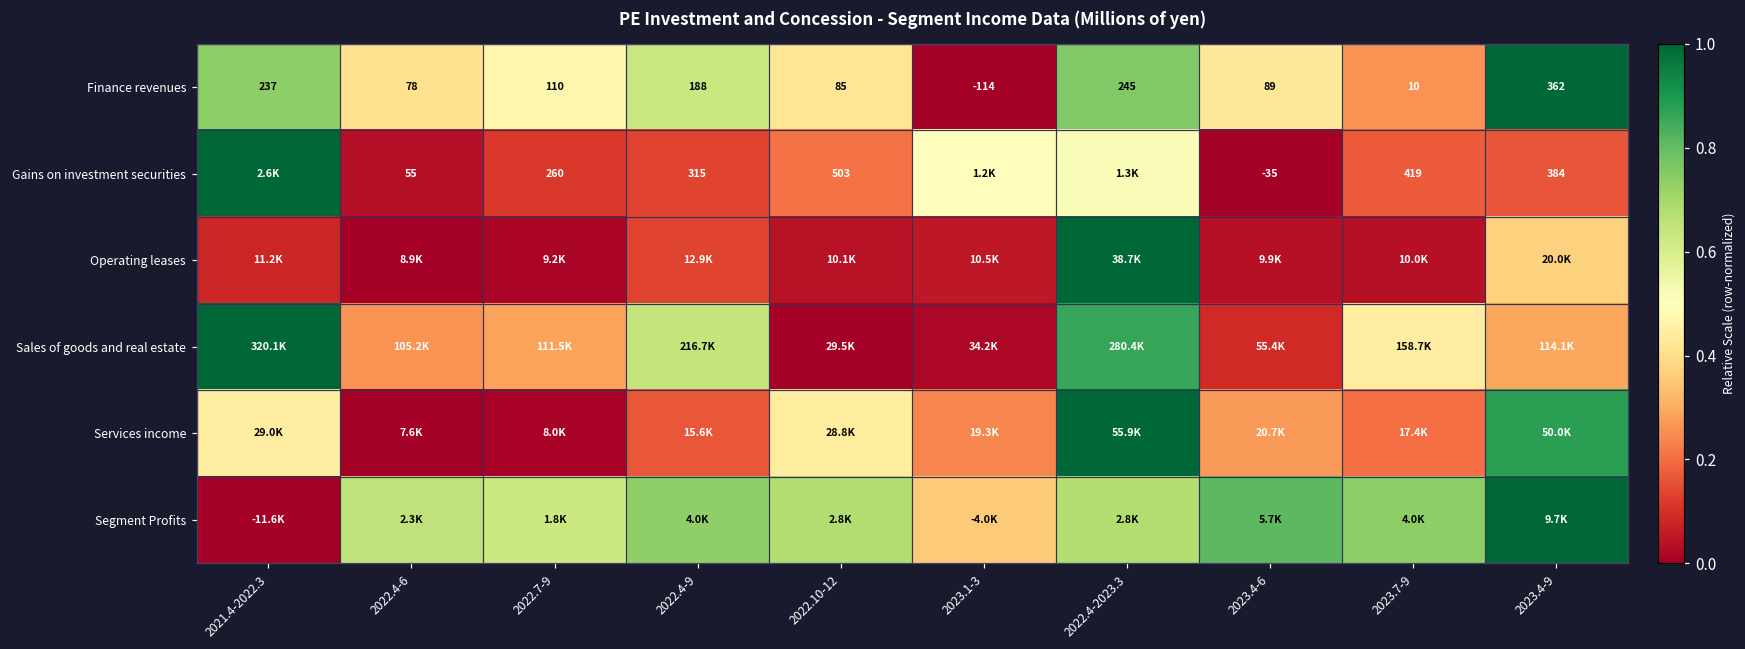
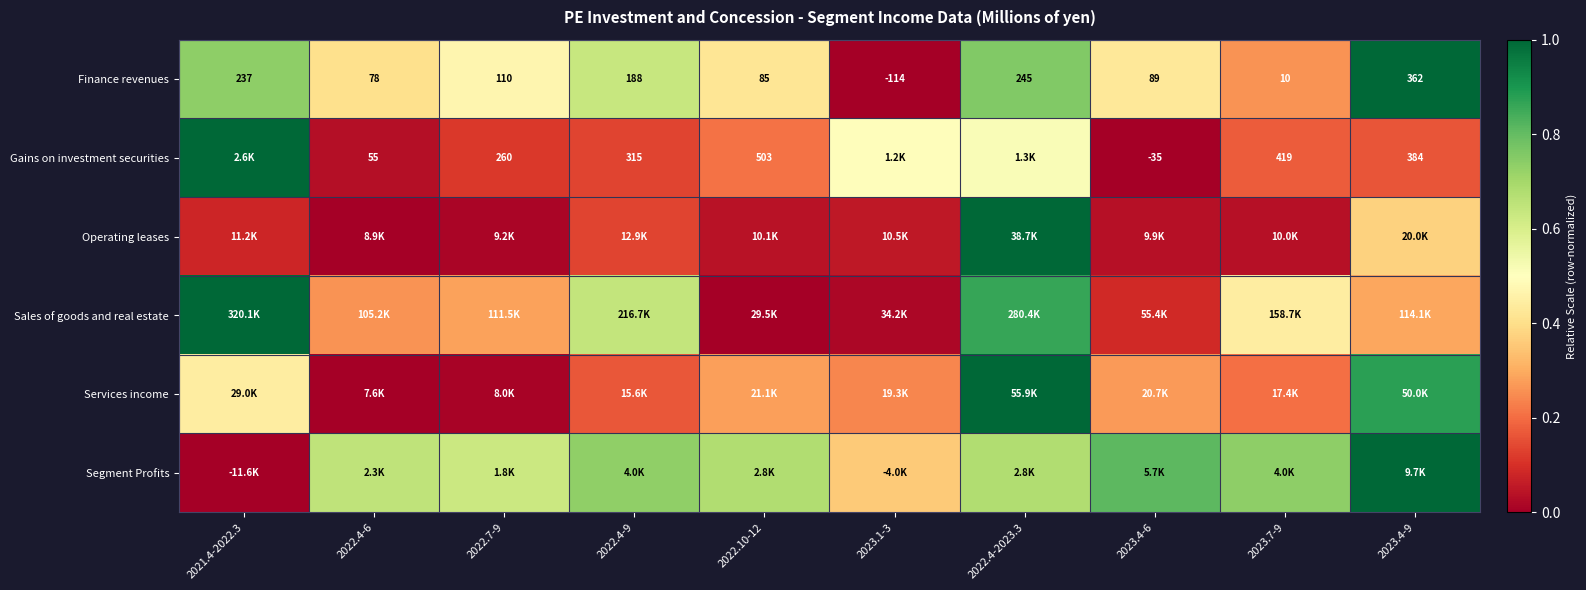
Services income, 2022.10-12: 28.8K -> 21.1K
